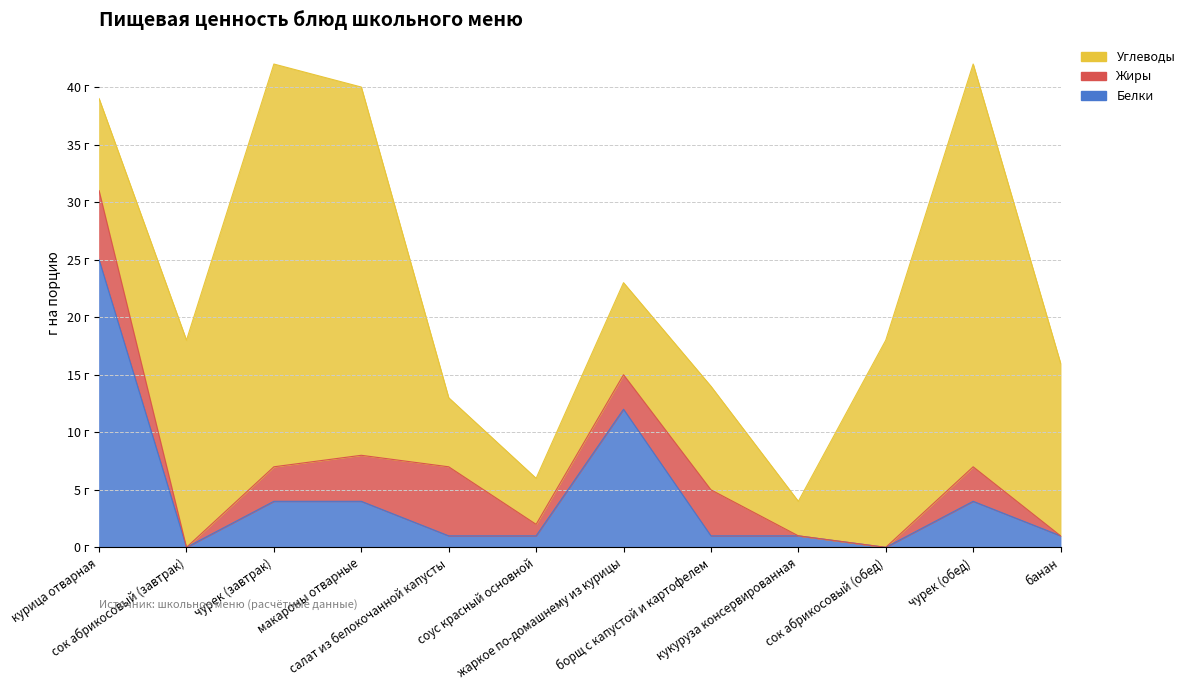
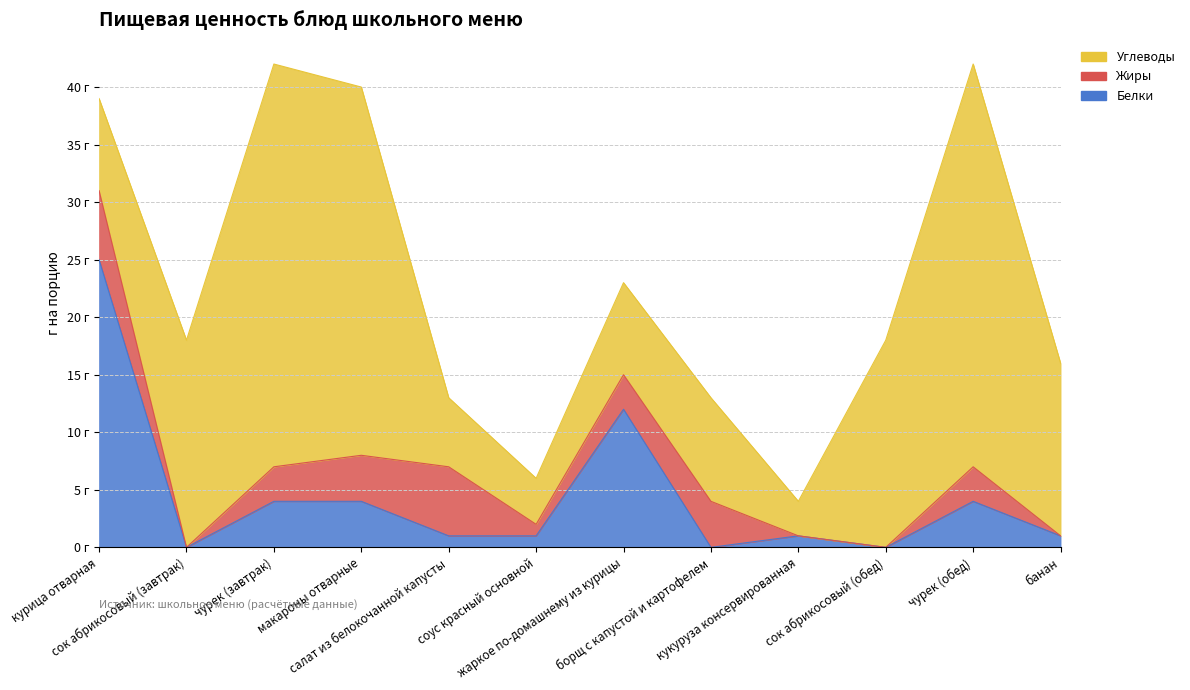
Белки, борщ с капустой и картофелем: 1 г -> 0 г
